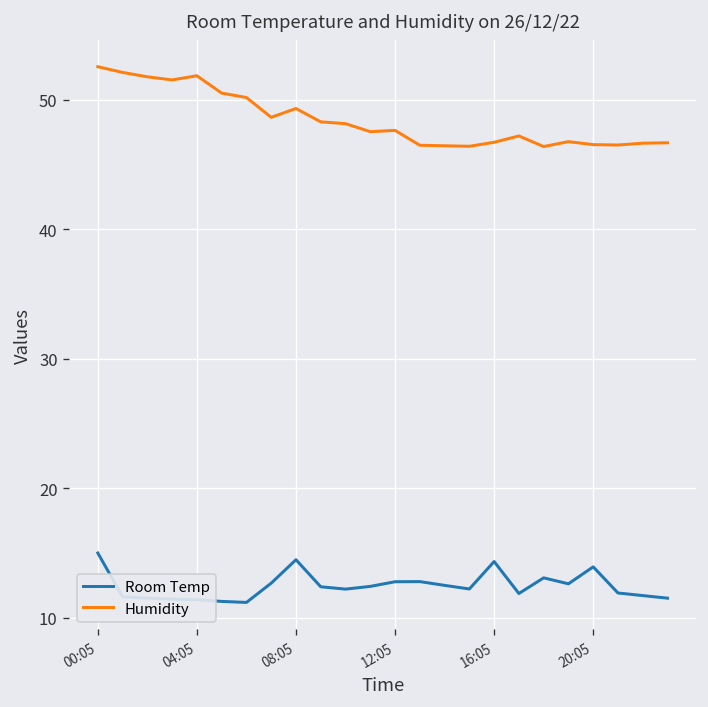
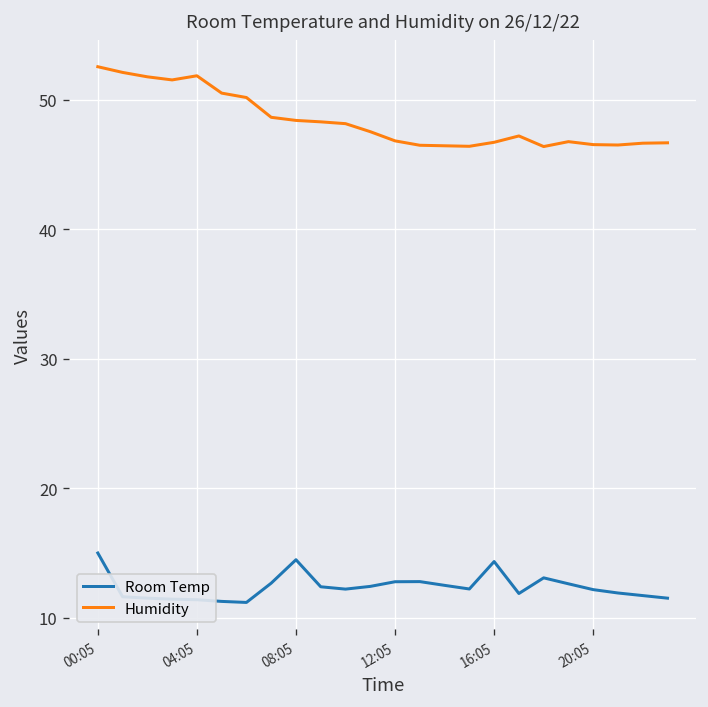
Humidity, 08:05: 49.3 -> 48.4
Humidity, 12:05: 47.7 -> 46.8
Room Temp, 20:05: 13.9 -> 12.2
